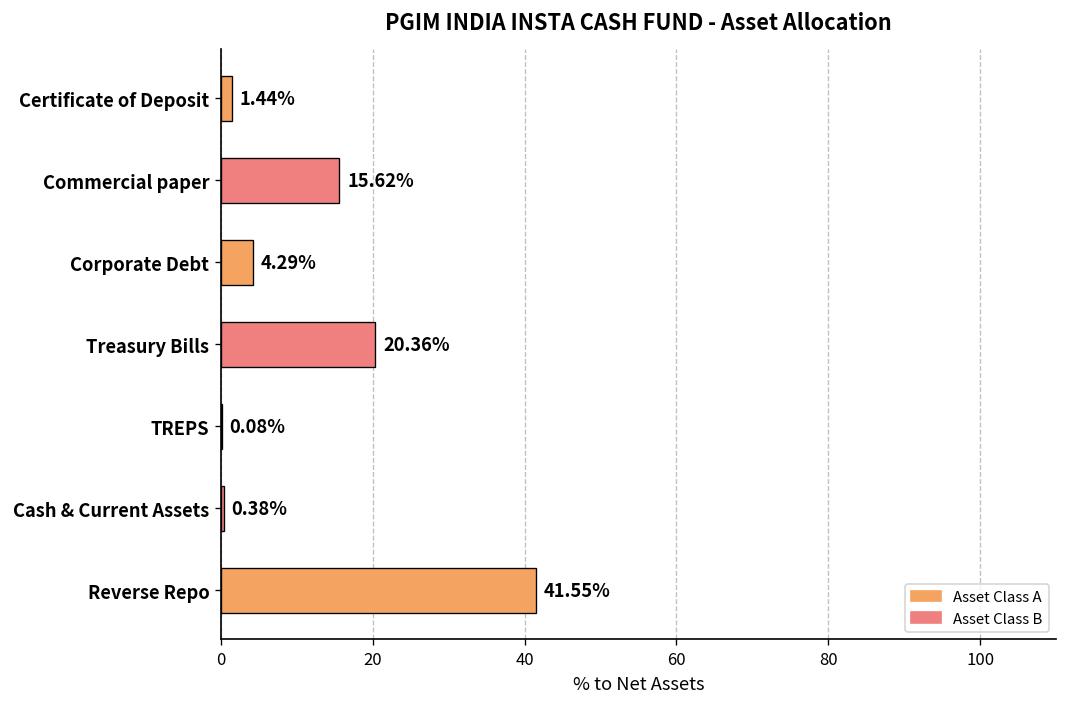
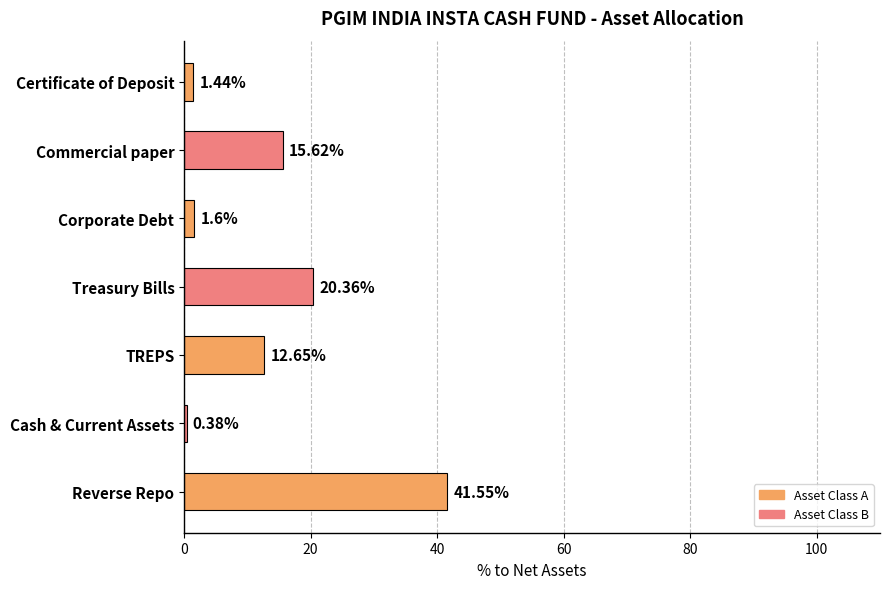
Corporate Debt: 4.29% -> 1.6%
TREPS: 0.08% -> 12.65%
